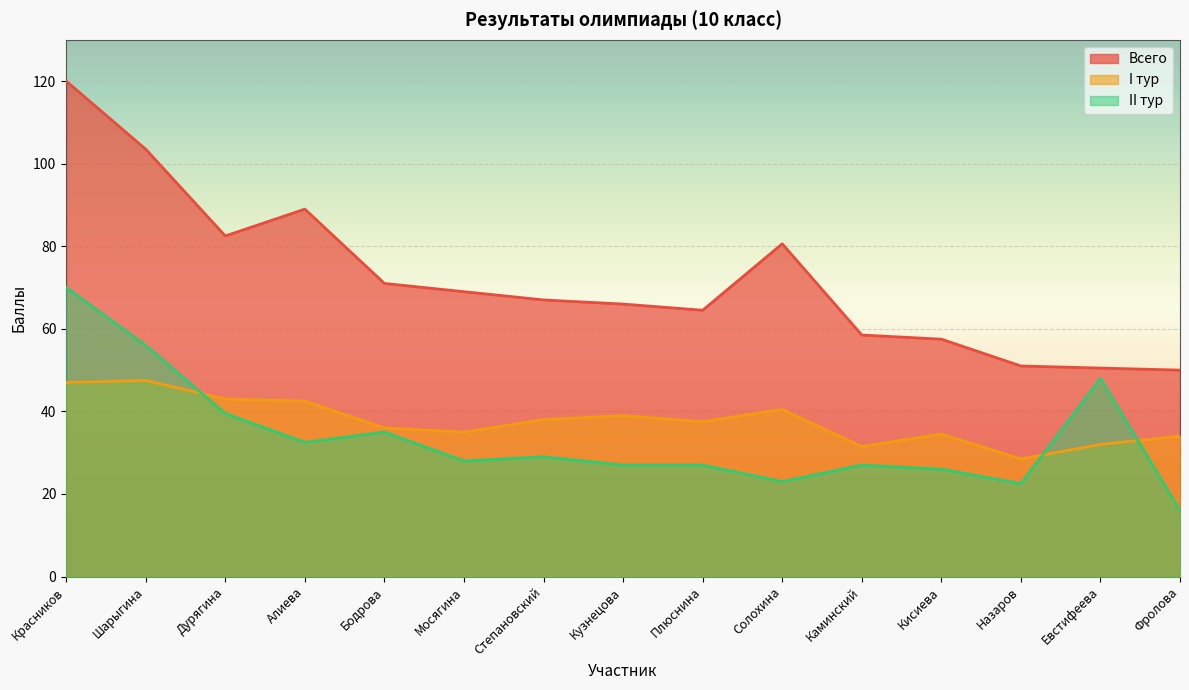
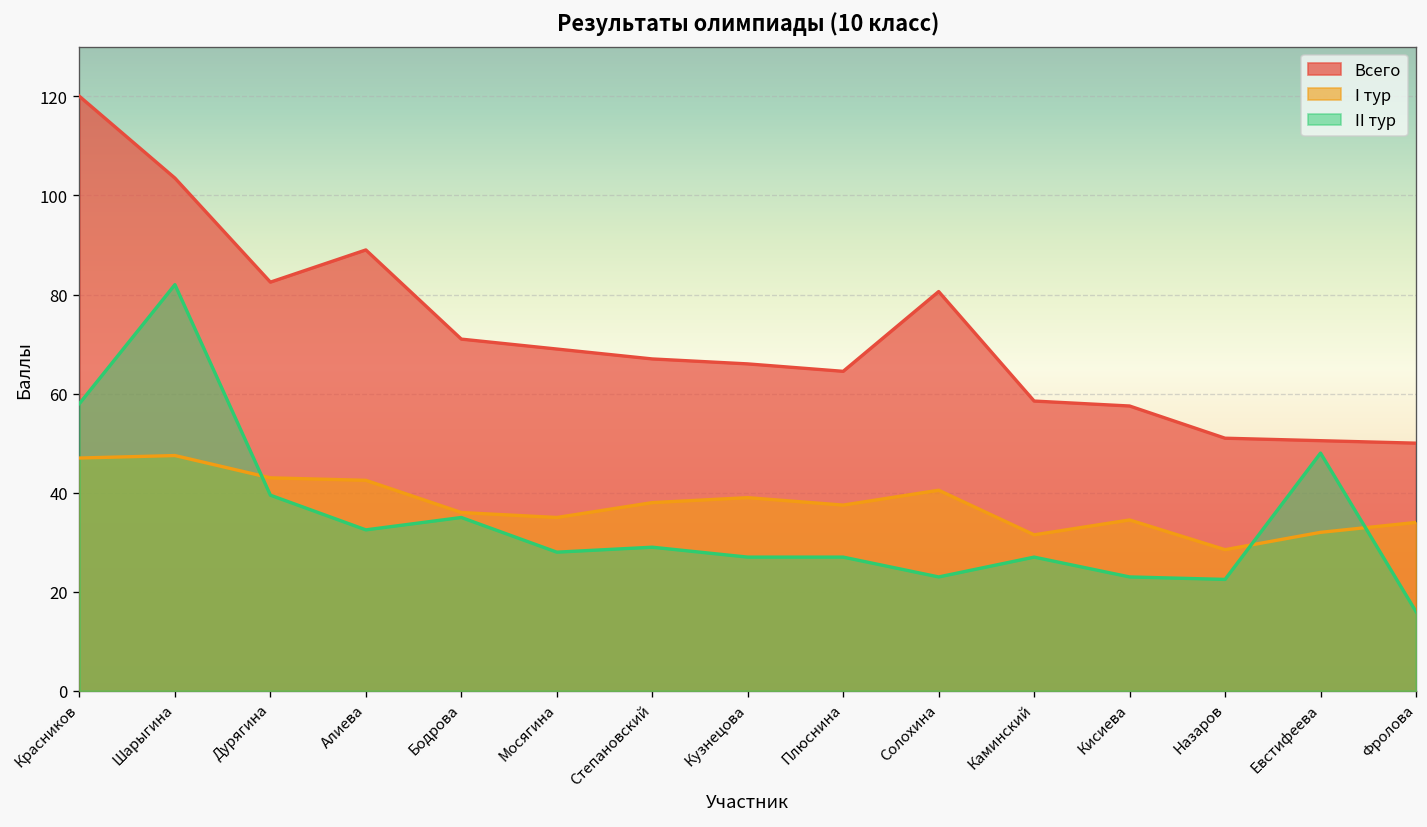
II тур, Красников: 70 -> 58
II тур, Шарыгина: 56 -> 82
II тур, Кисиева: 26 -> 23
